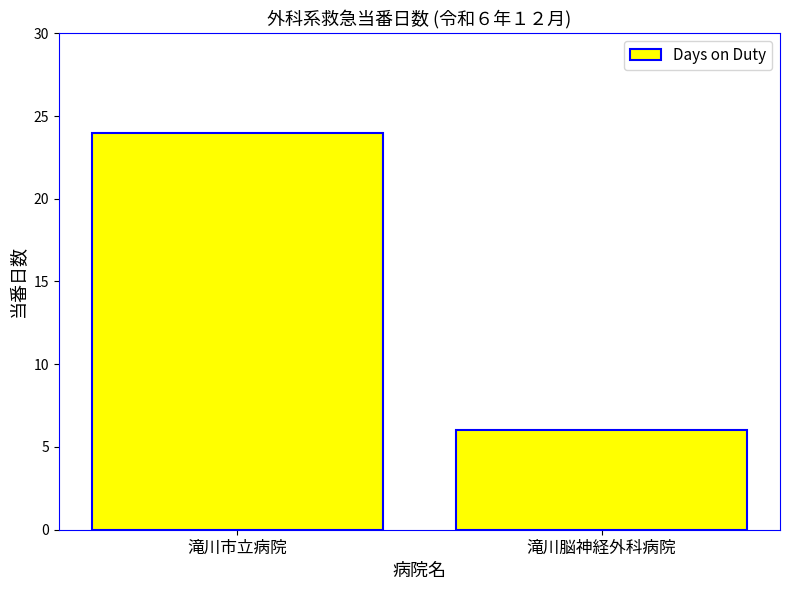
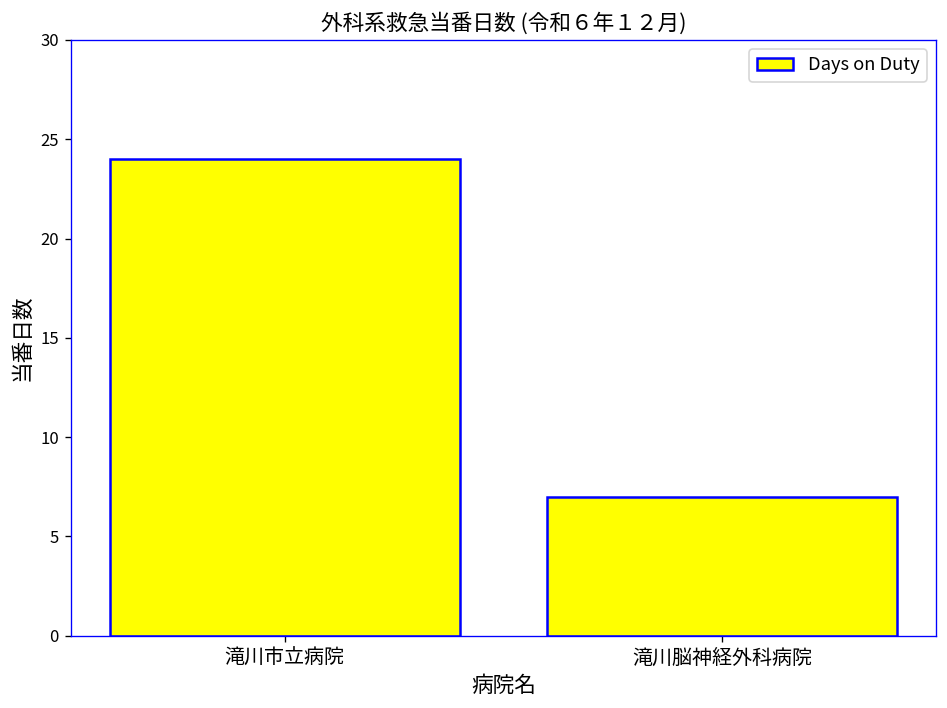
滝川脳神経外科病院: 6 -> 7
